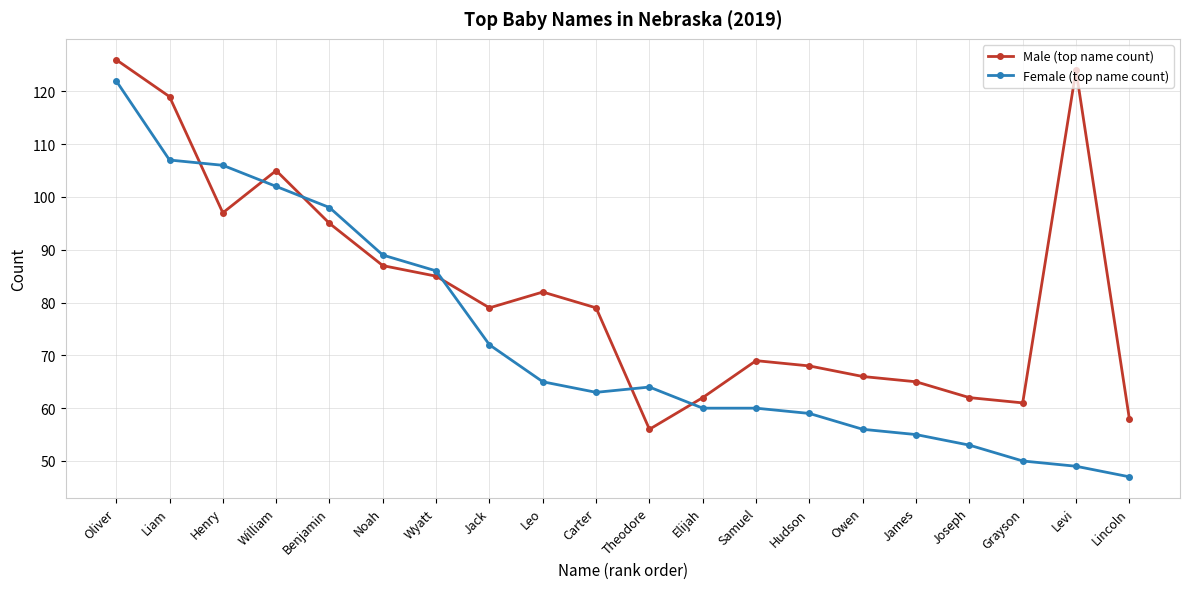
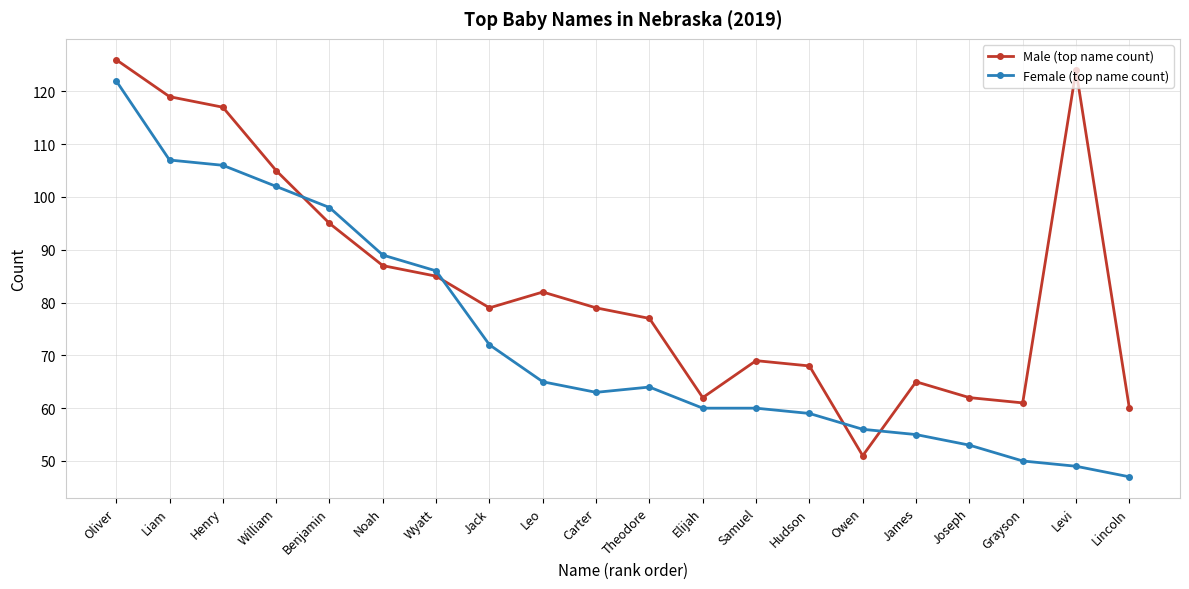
Male (top name count), Henry: 97 -> 117
Male (top name count), Theodore: 56 -> 77
Male (top name count), Owen: 66 -> 51
Male (top name count), Lincoln: 58 -> 60
